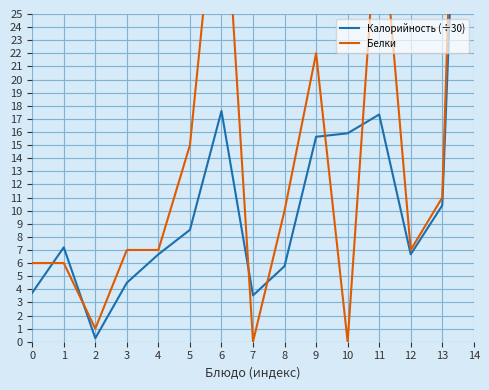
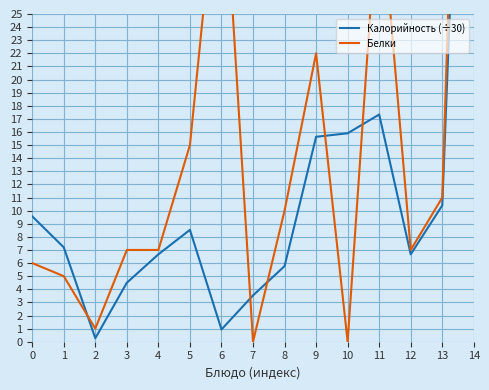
Калорийность (÷30), 0: 3.7 -> 9.6
Белки, 1: 6 -> 5
Калорийность (÷30), 6: 17.6 -> 0.9
